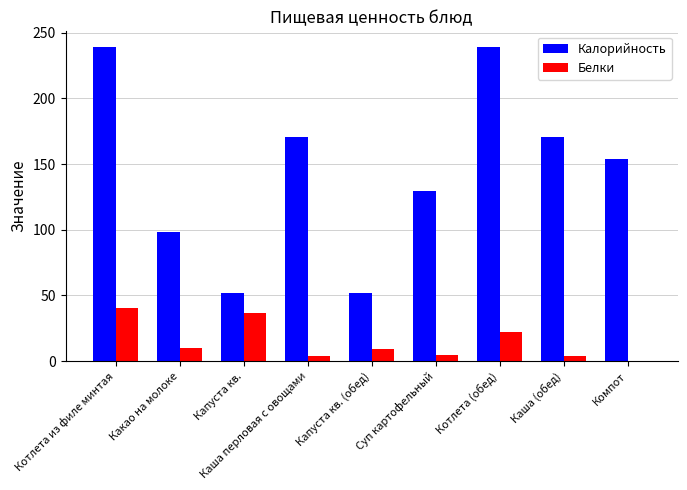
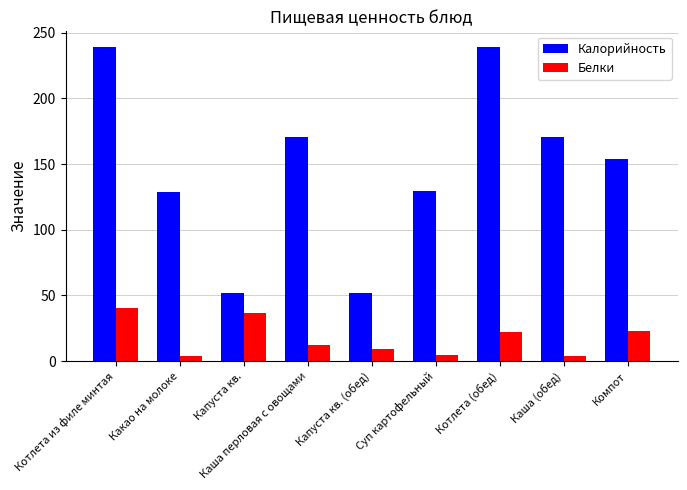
Калорийность, Какао на молоке: 98 -> 129
Белки, Какао на молоке: 10 -> 4
Белки, Каша перловая с овощами: 4 -> 13
Белки, Компот: 0 -> 23
